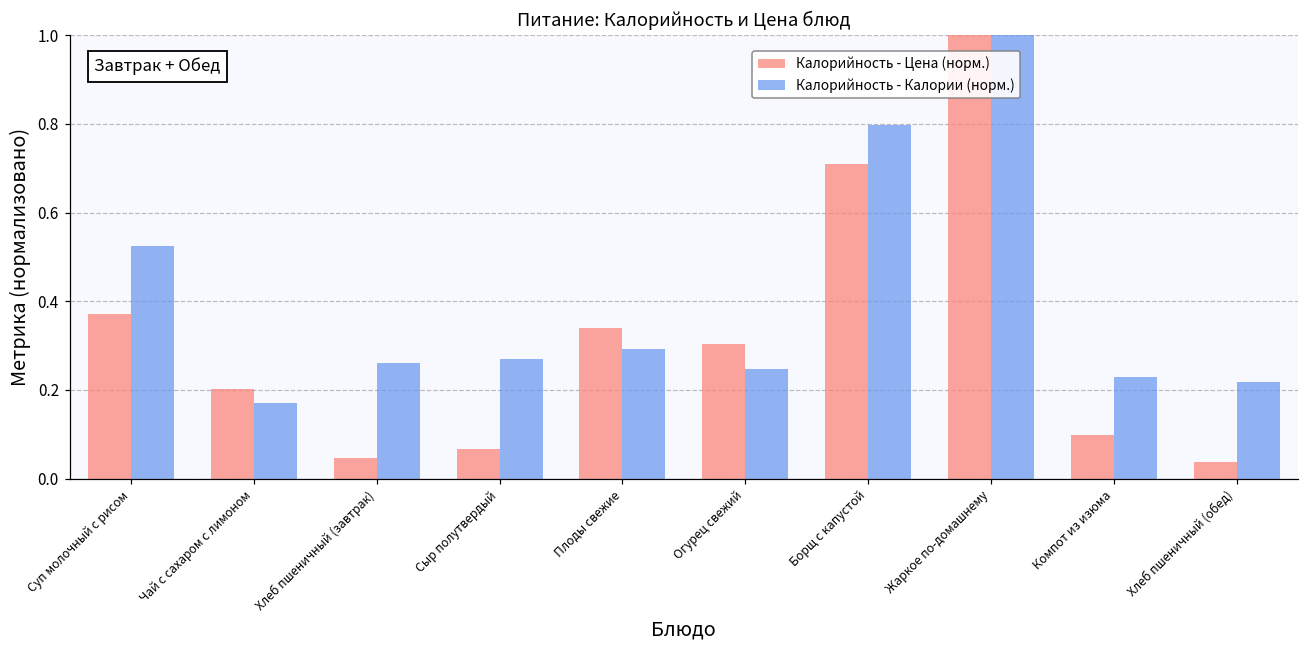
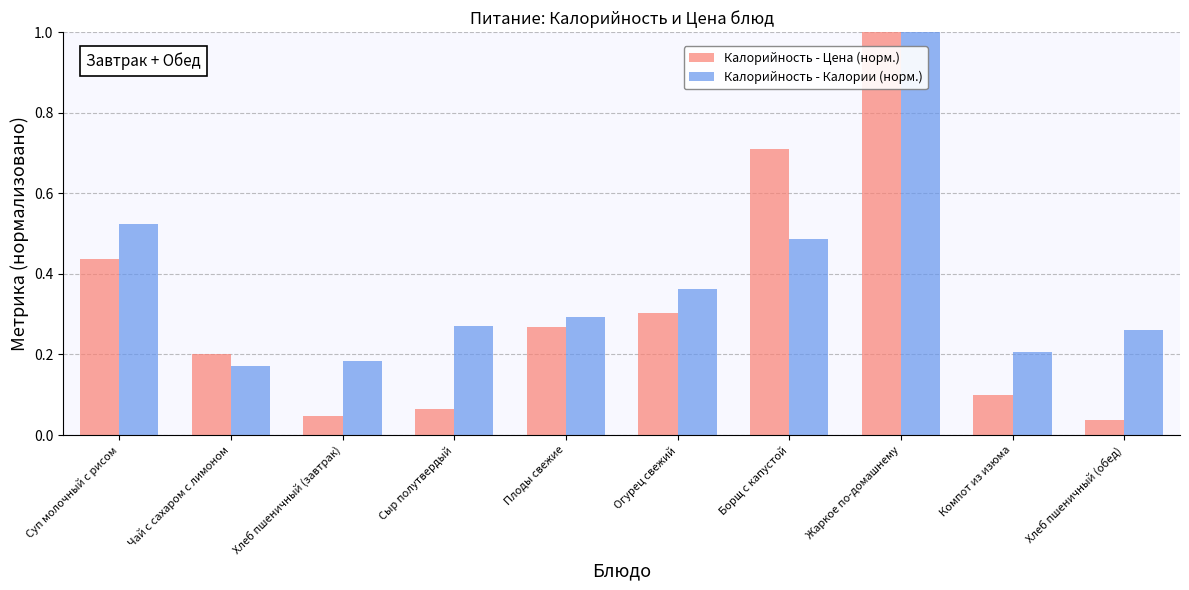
Калорийность - Цена (норм.), Суп молочный с рисом: 0.37 -> 0.44
Калорийность - Калории (норм.), Хлеб пшеничный (завтрак): 0.26 -> 0.18
Калорийность - Цена (норм.), Плоды свежие: 0.34 -> 0.27
Калорийность - Калории (норм.), Огурец свежий: 0.25 -> 0.36
Калорийность - Калории (норм.), Борщ с капустой: 0.80 -> 0.49
Калорийность - Калории (норм.), Компот из изюма: 0.23 -> 0.21
Калорийность - Калории (норм.), Хлеб пшеничный (обед): 0.22 -> 0.26
